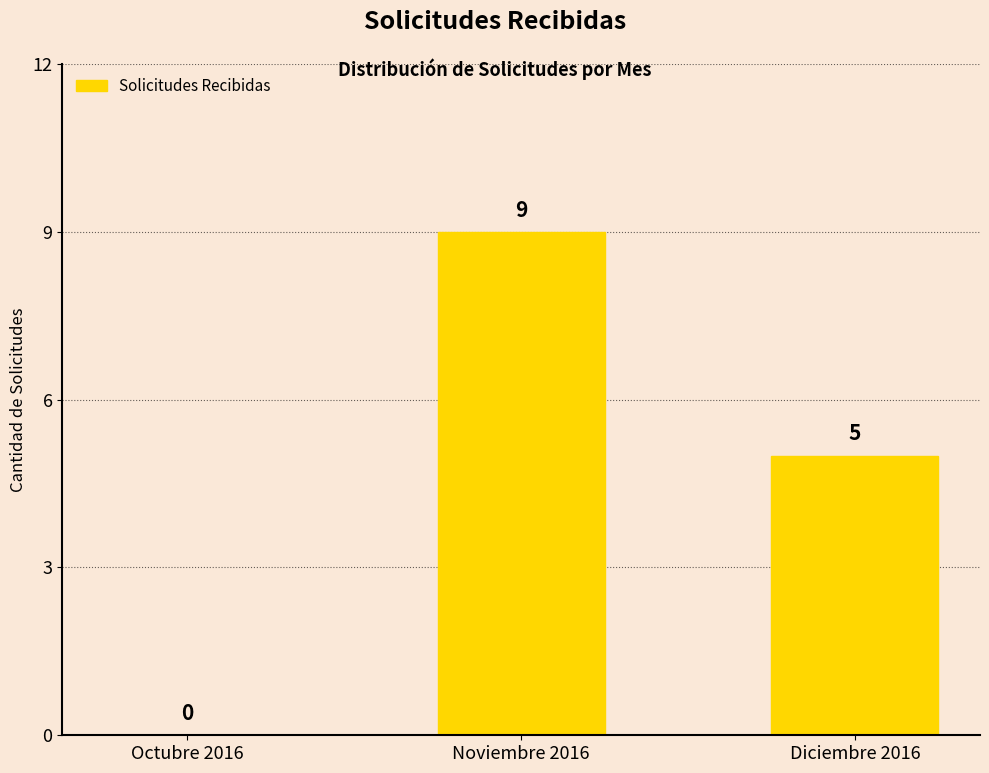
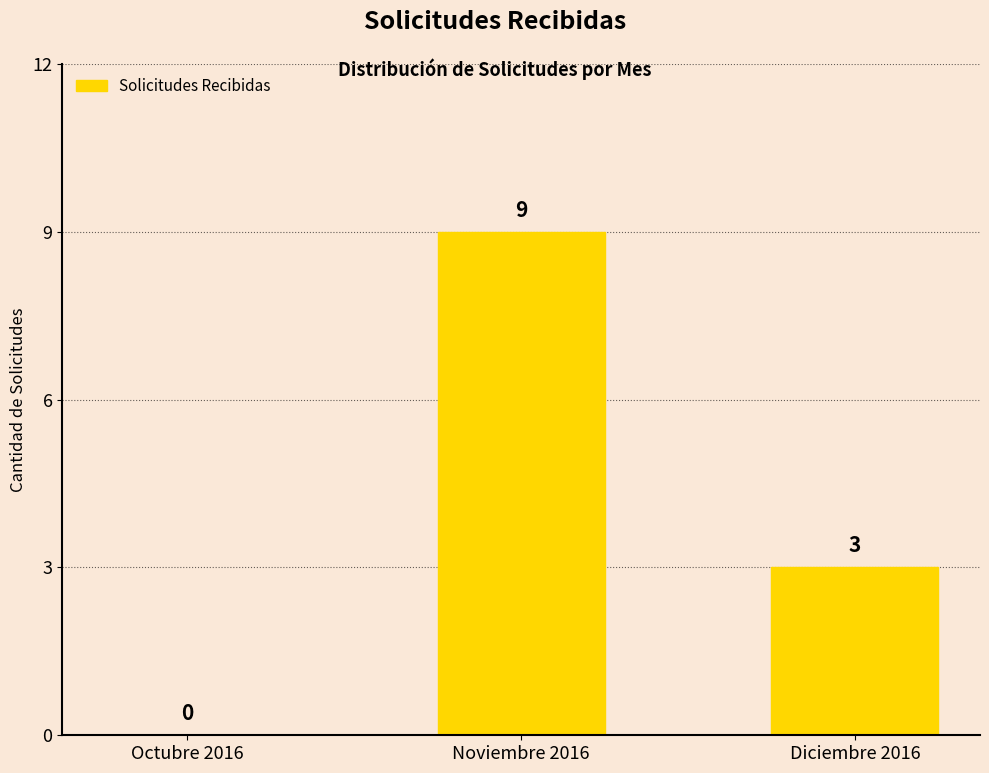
Diciembre 2016: 5 -> 3
